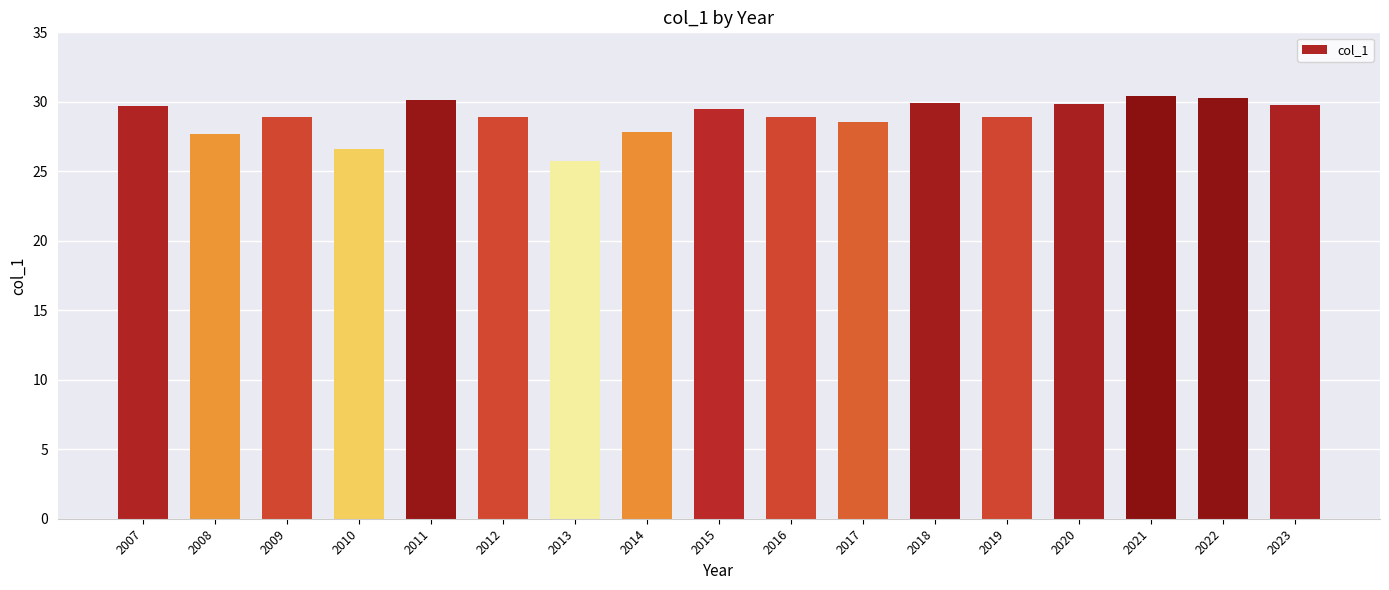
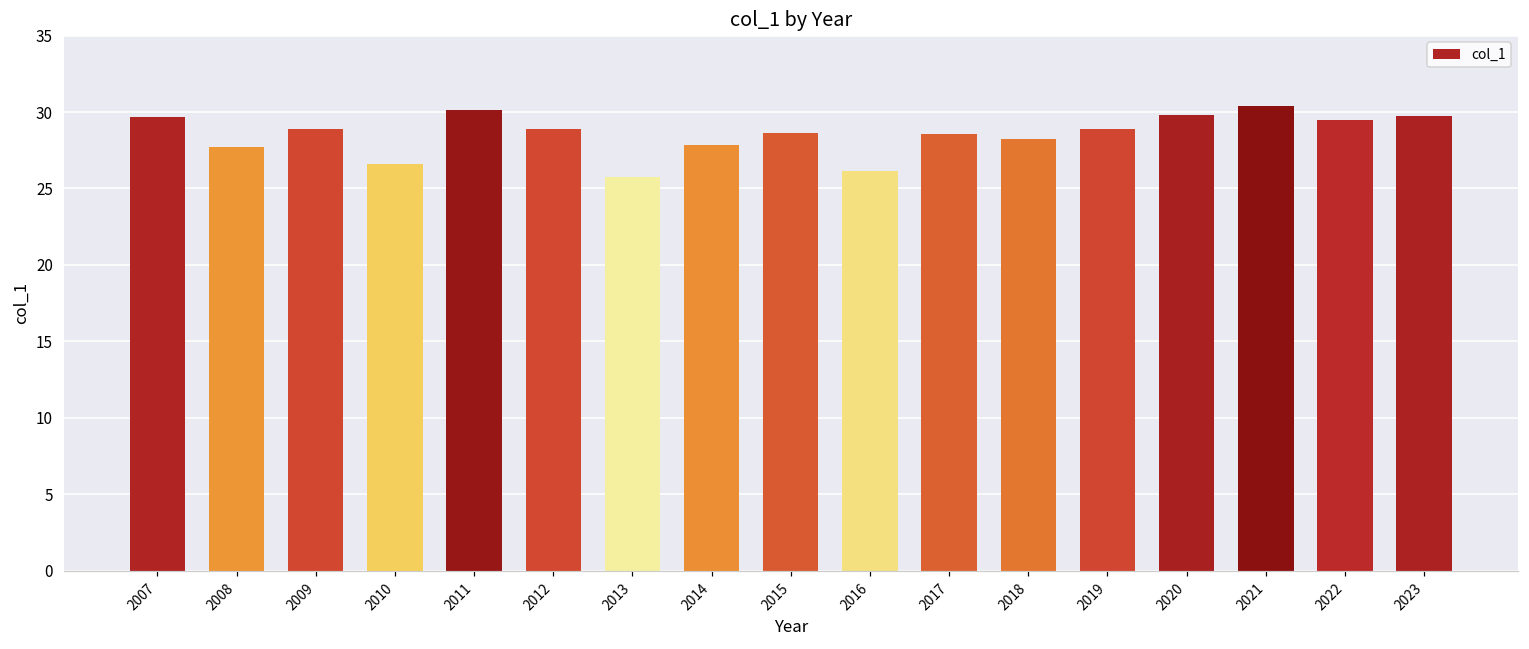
2015: 29.5 -> 28.6
2016: 28.9 -> 26.2
2018: 29.9 -> 28.2
2022: 30.3 -> 29.4
